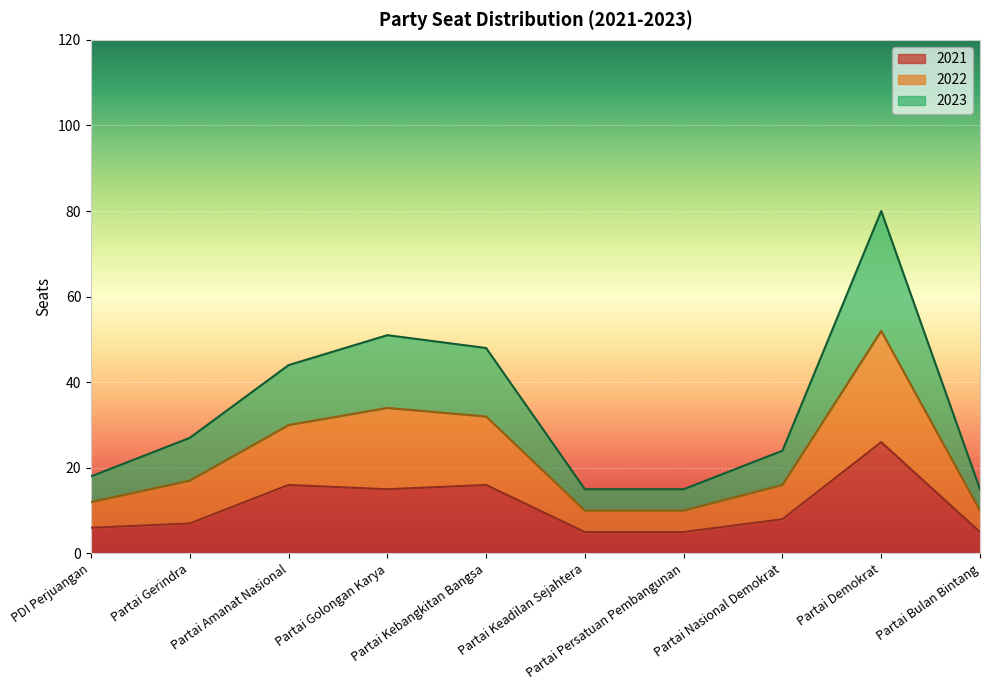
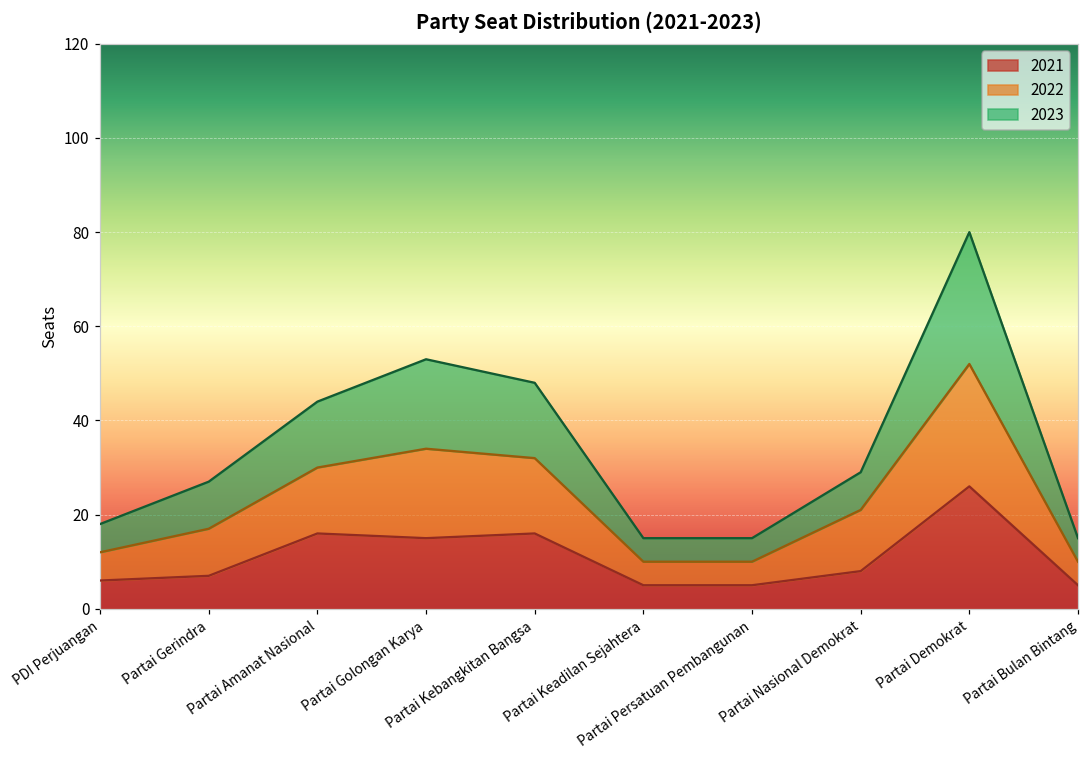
2023, Partai Golongan Karya: 17 -> 19
2022, Partai Nasional Demokrat: 8 -> 13
